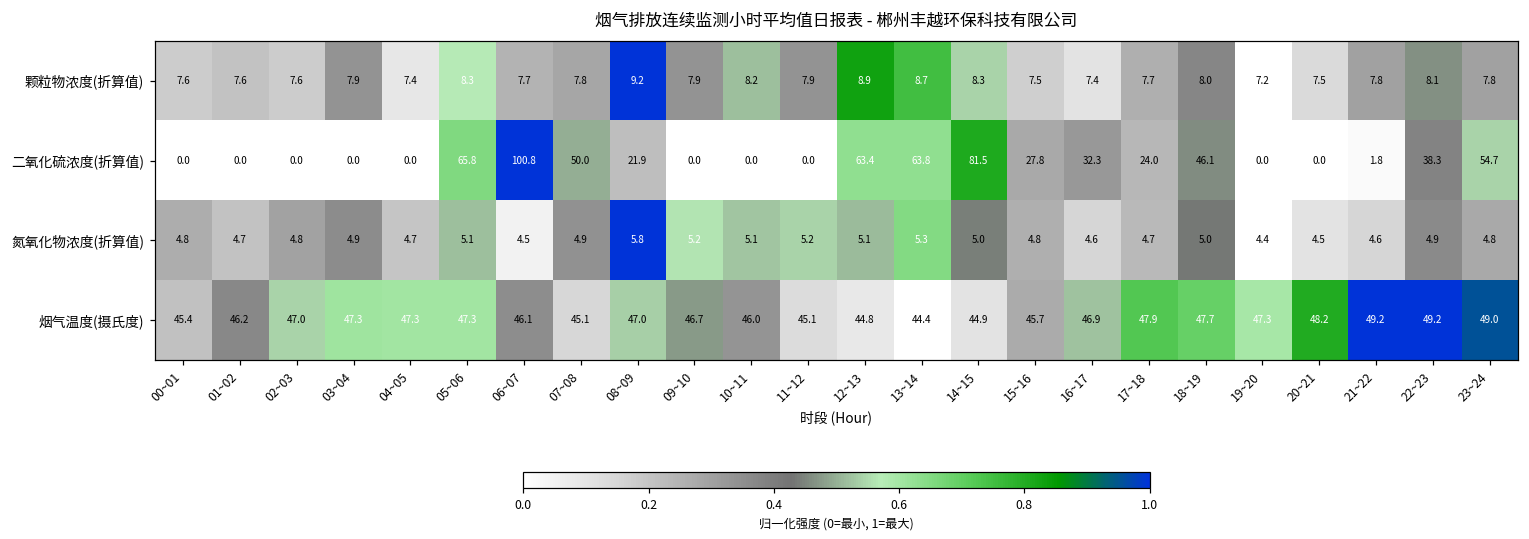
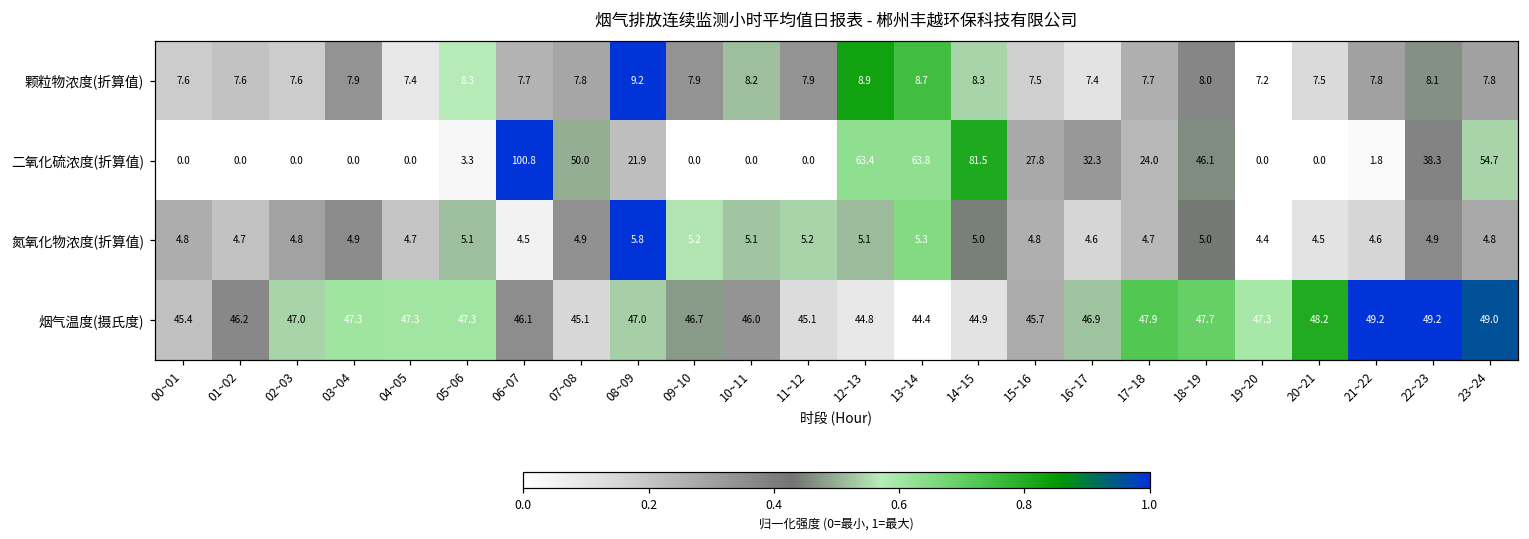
二氧化硫浓度(折算值), 05~06: 65.8 -> 3.3
